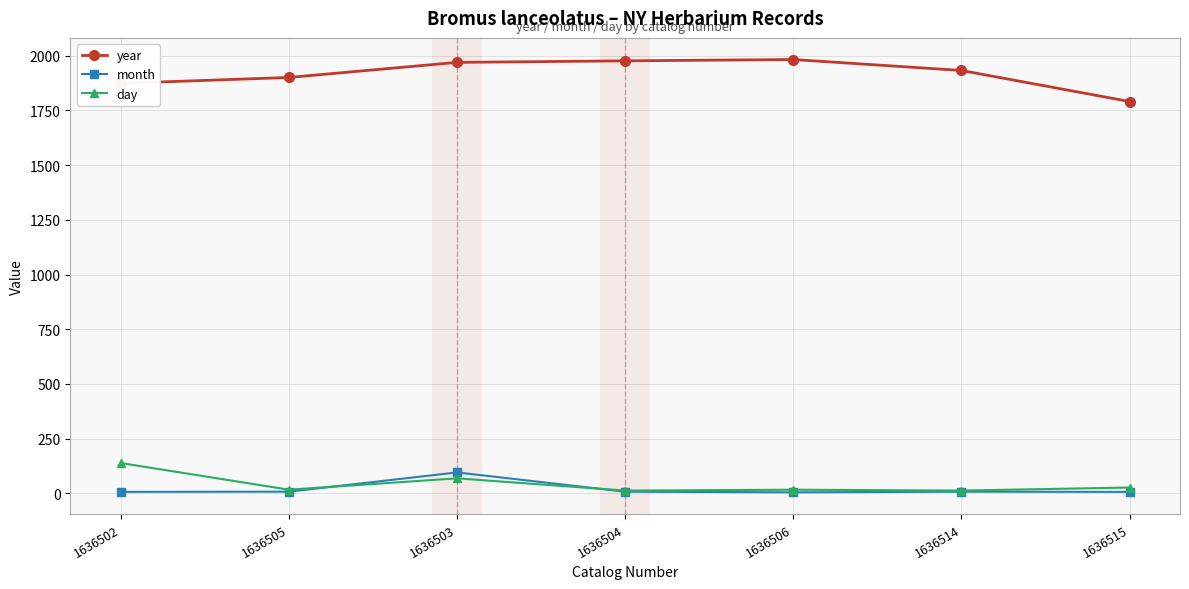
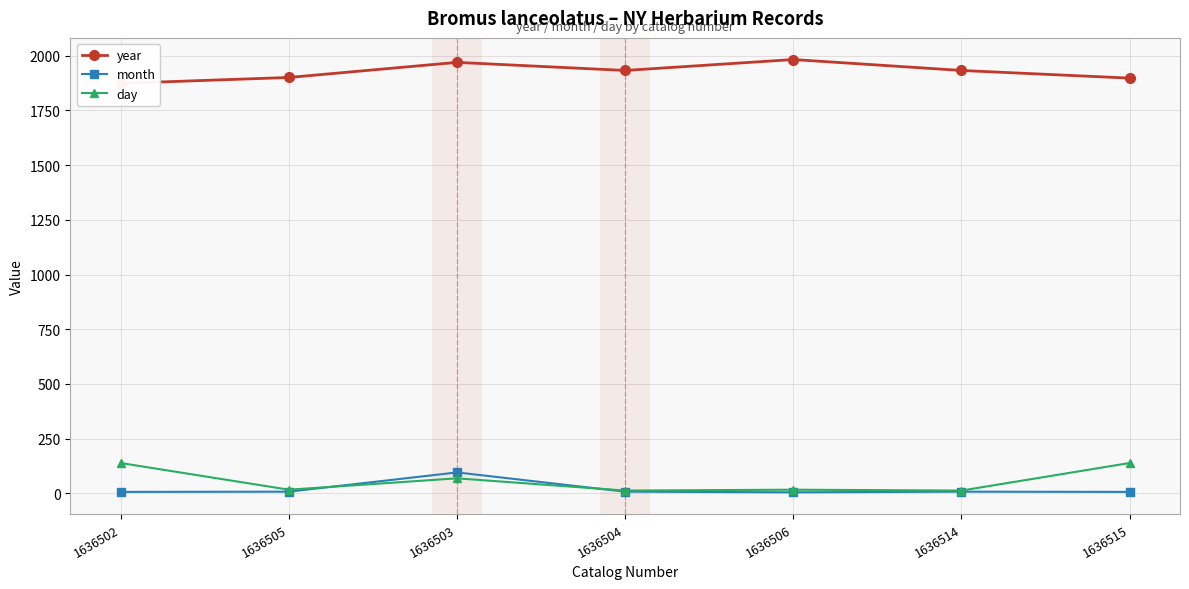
year, 1636504: 1980 -> 1930
year, 1636515: 1790 -> 1900
day, 1636515: 30 -> 140
